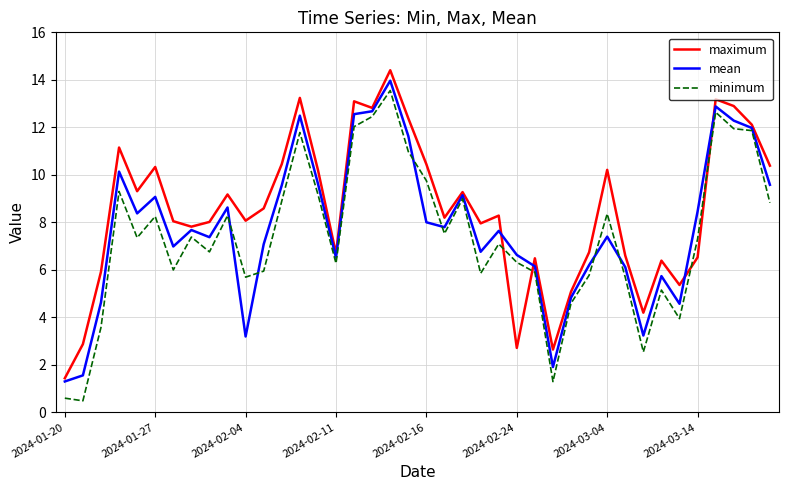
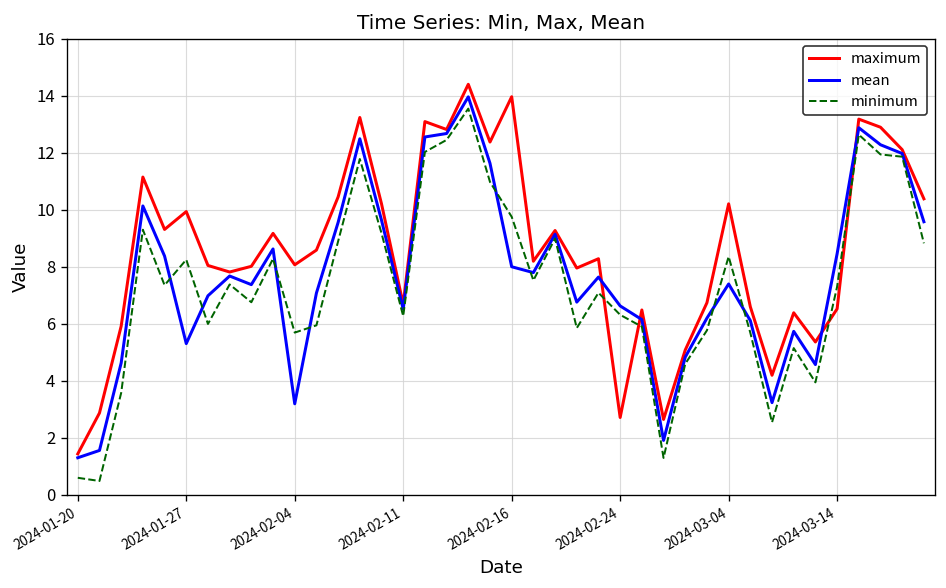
maximum, 2024-01-27: 10.3 -> 9.9
mean, 2024-01-27: 9.1 -> 5.3
maximum, 2024-02-16: 10.4 -> 14.0
